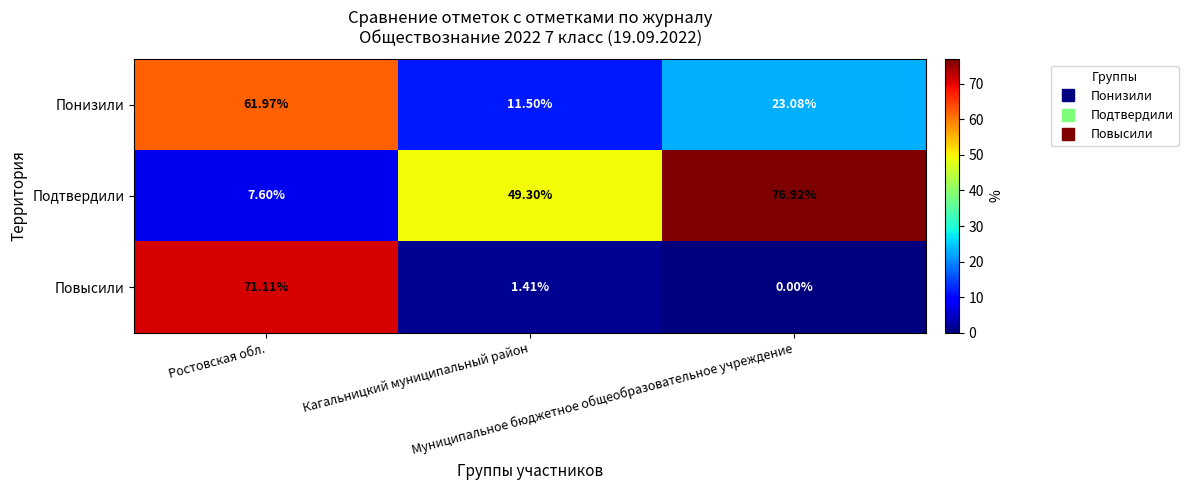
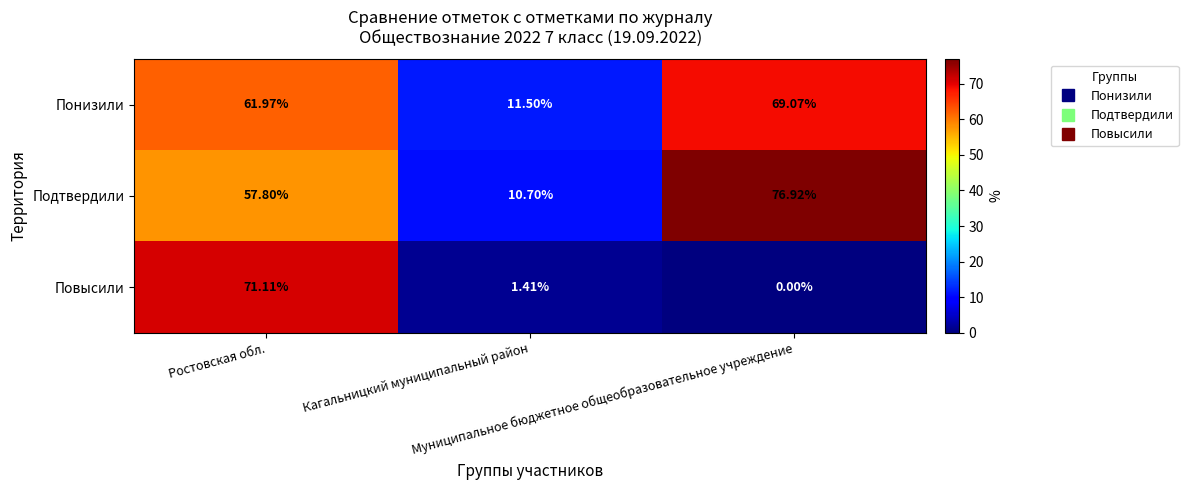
Понизили, Муниципальное бюджетное общеобразовательное учреждение: 23.08% -> 69.07%
Подтвердили, Ростовская обл.: 7.60% -> 57.80%
Подтвердили, Кагальницкий муниципальный район: 49.30% -> 10.70%
